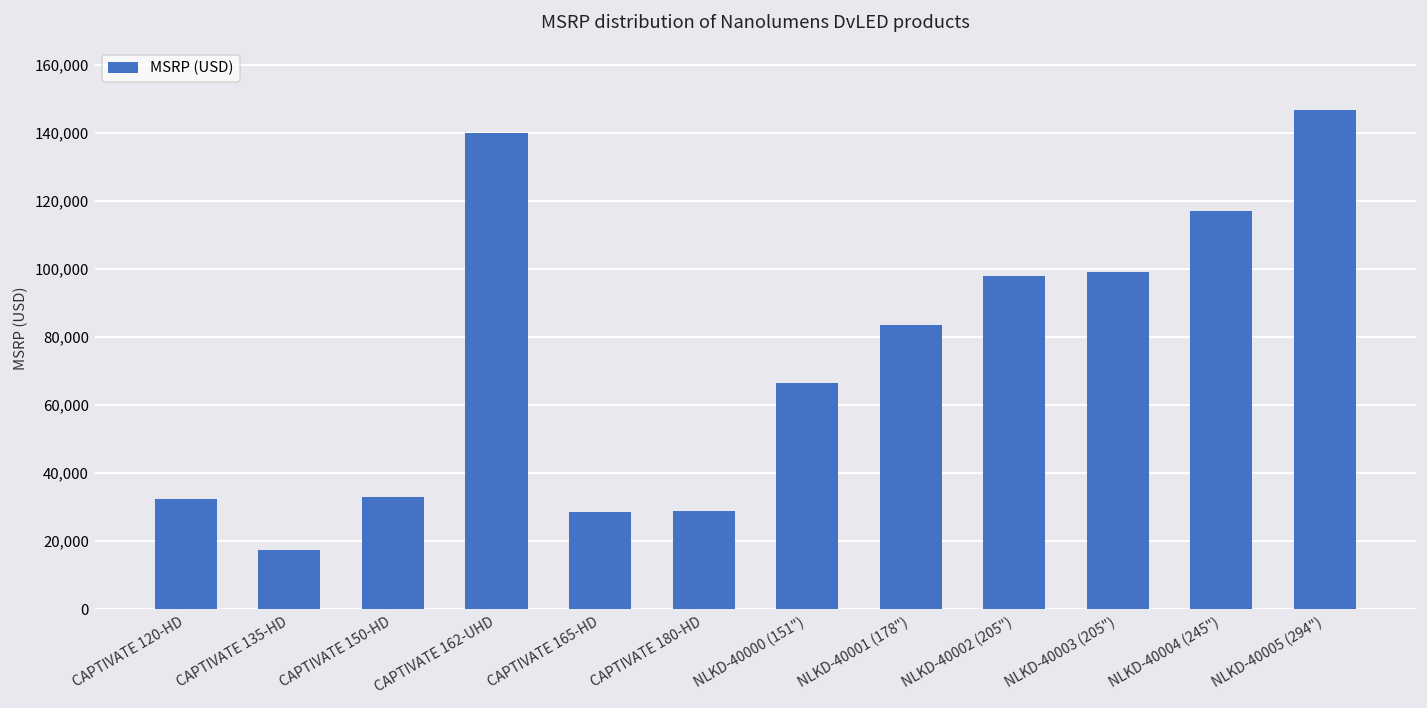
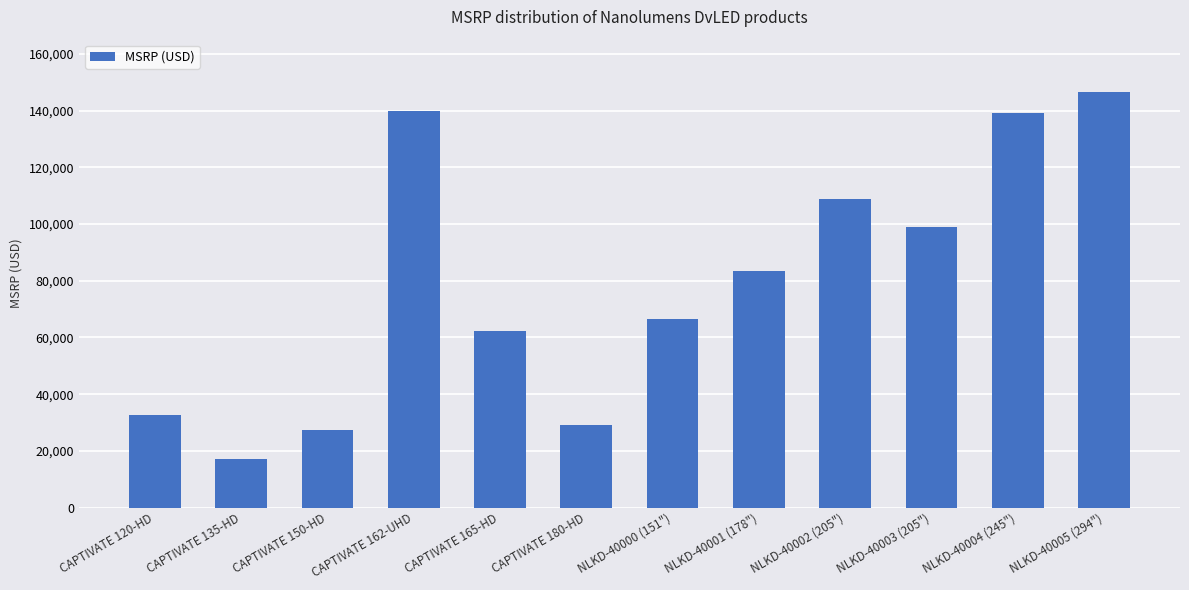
CAPTIVATE 150-HD: 33,000 -> 27,000
CAPTIVATE 165-HD: 29,000 -> 62,000
NLKD-40002 (205"): 98,000 -> 109,000
NLKD-40004 (245"): 117,000 -> 139,000
